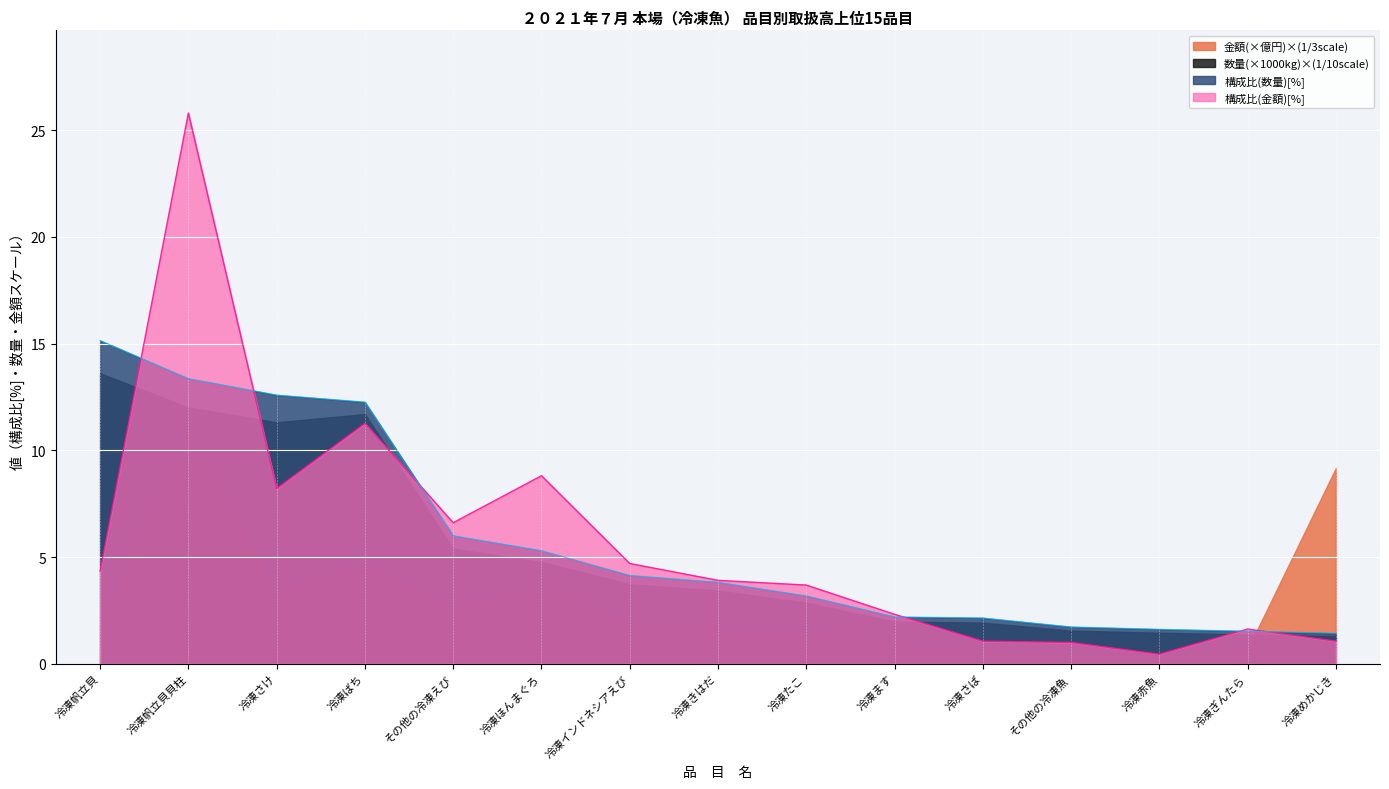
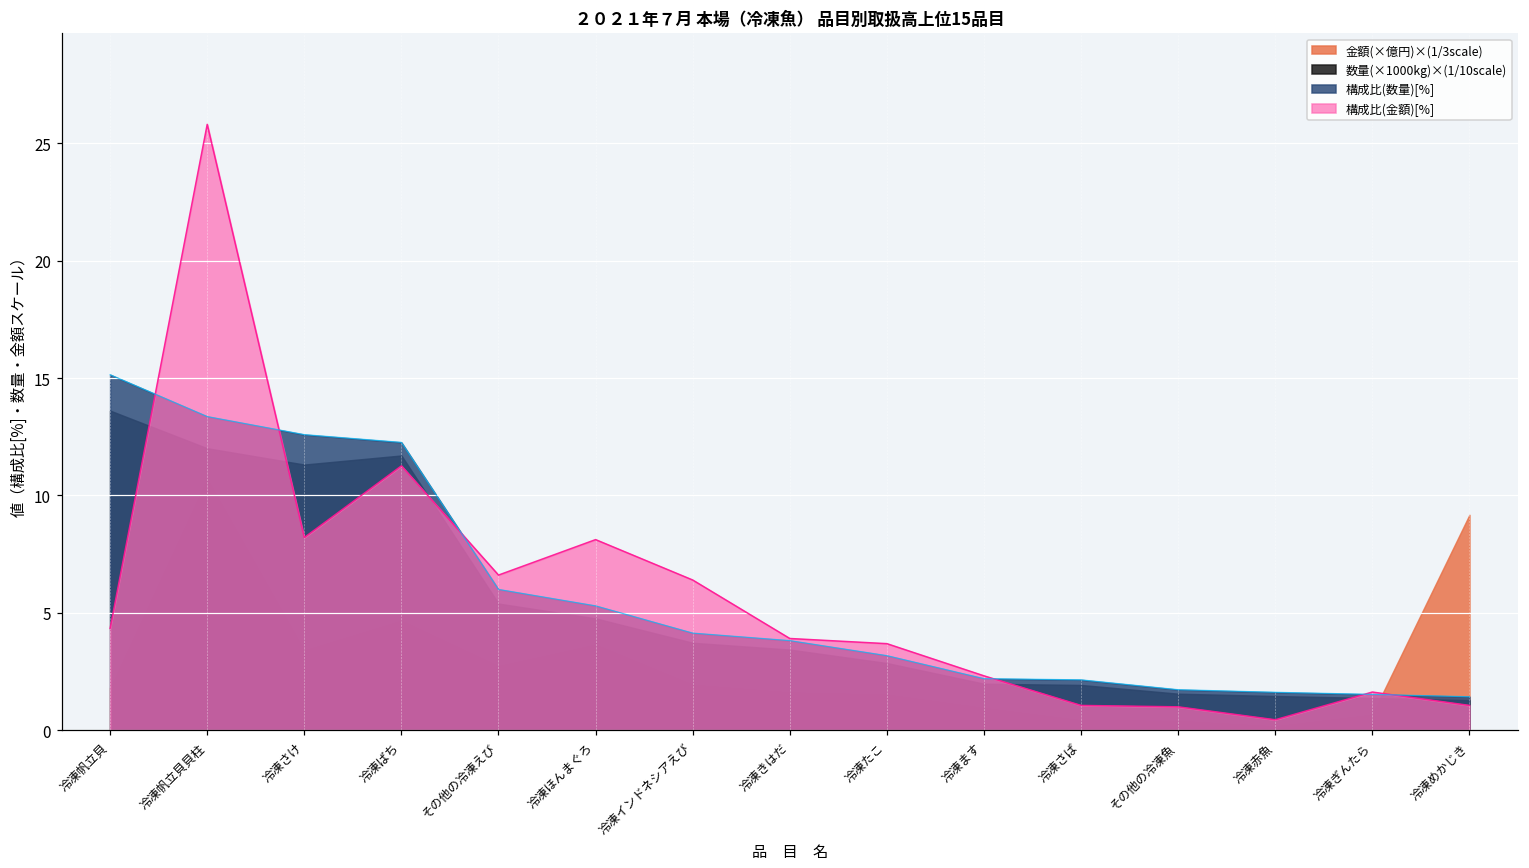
構成比(金額)[%], 冷凍ほんまぐろ: 8.8 -> 8.1
構成比(金額)[%], 冷凍インドネシアえび: 4.7 -> 6.4
